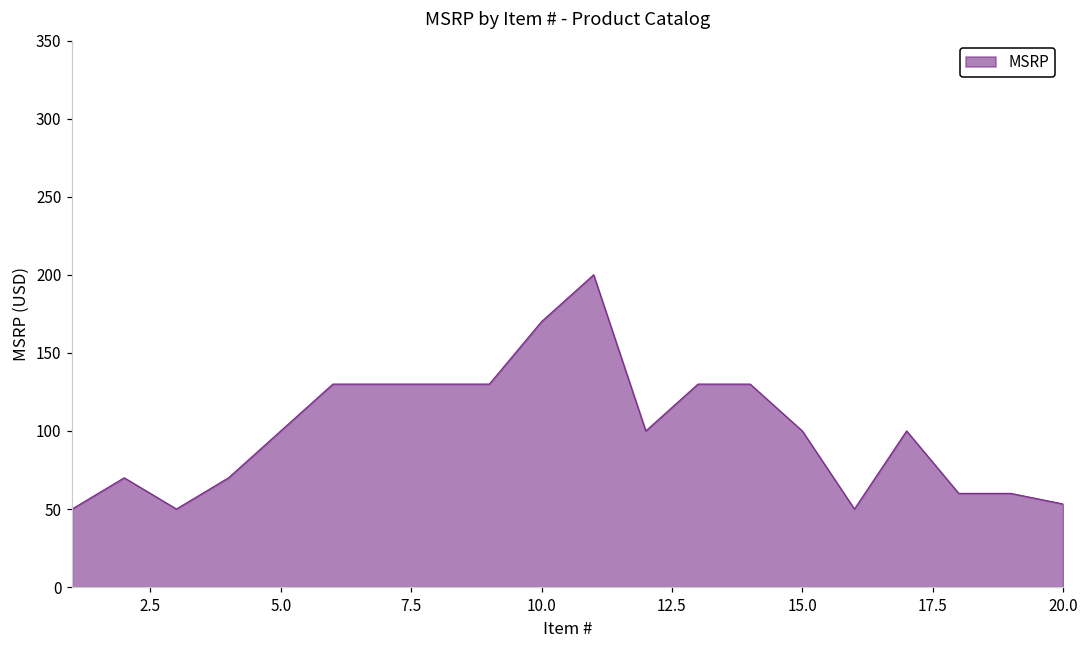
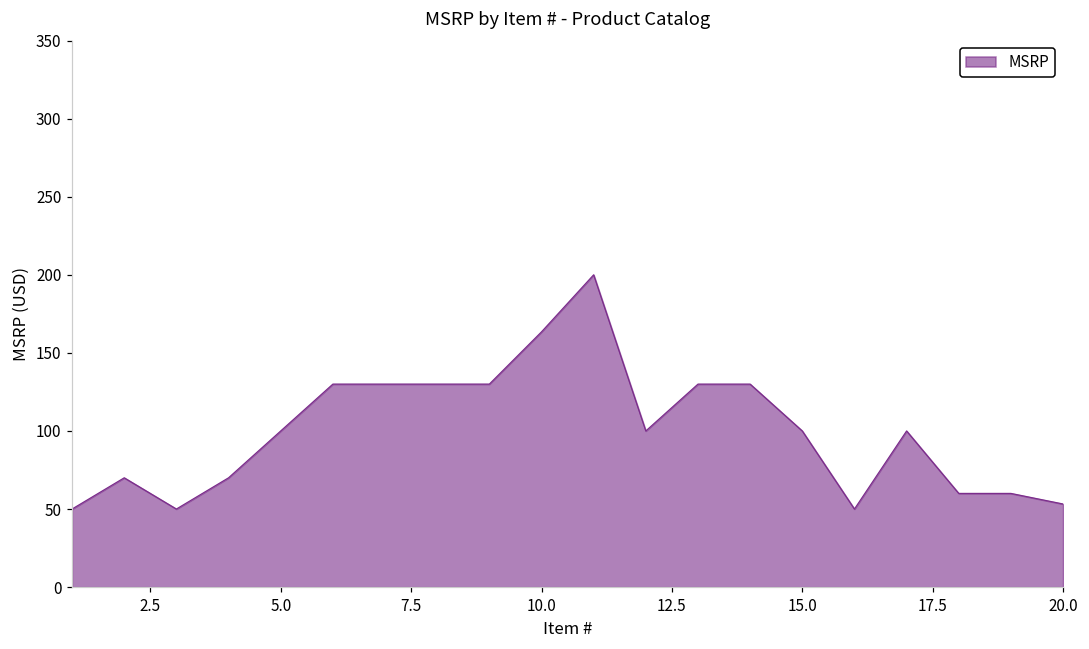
10.0: 170 -> 163
